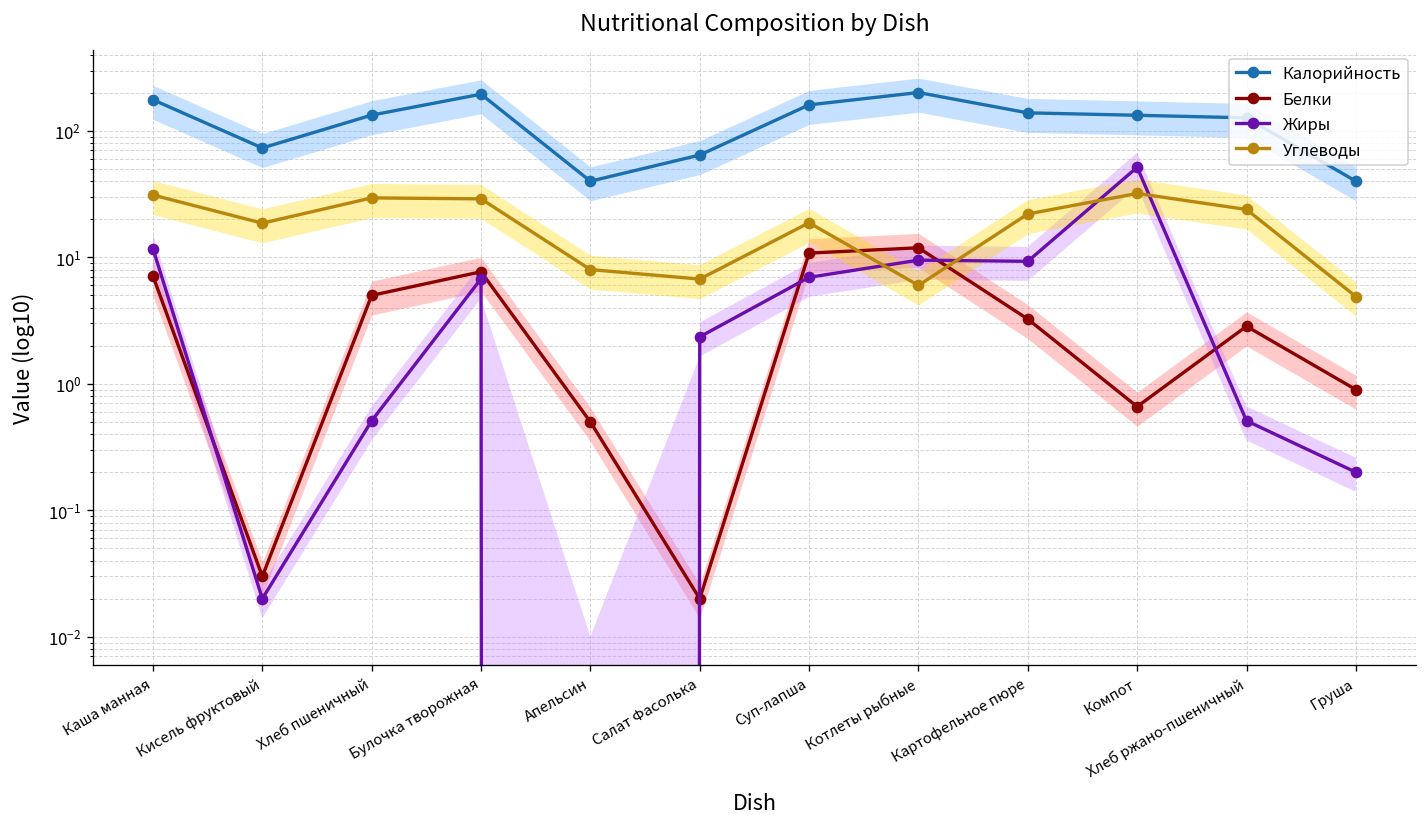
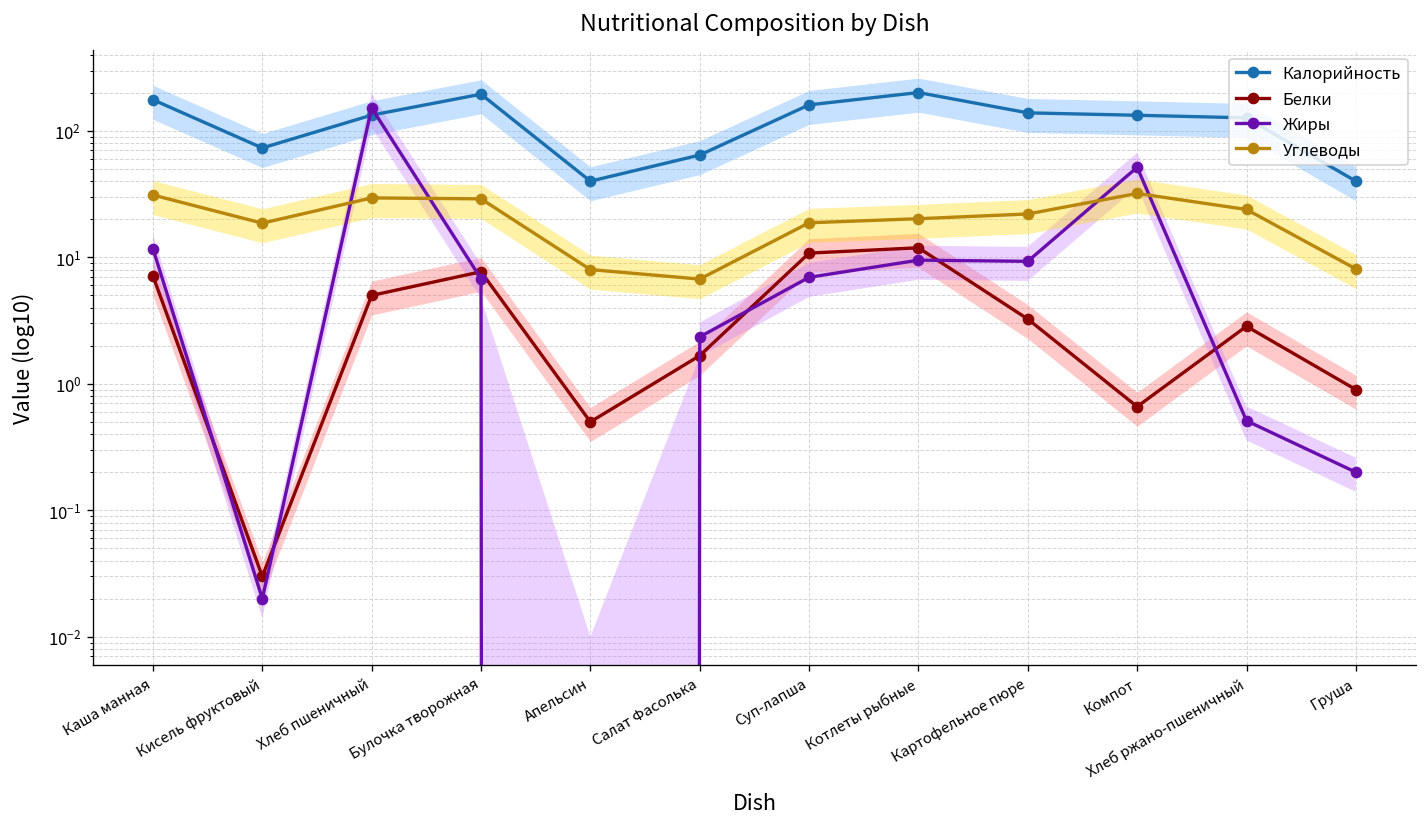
Жиры, Хлеб пшеничный: 0.5 -> 150
Белки, Салат Фасолька: 0.02 -> 1.7
Углеводы, Котлеты рыбные: 6 -> 20
Углеводы, Груша: 5 -> 8
